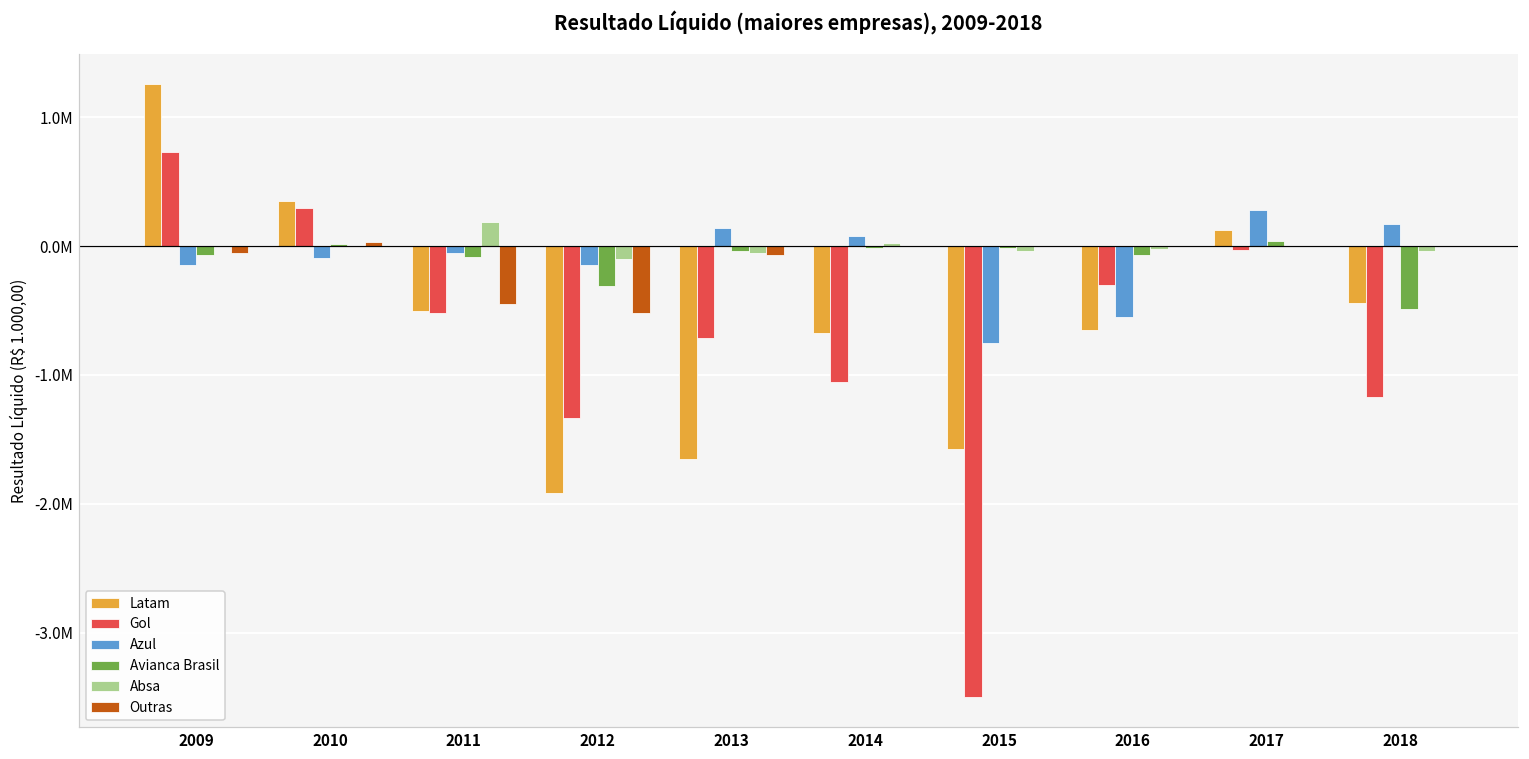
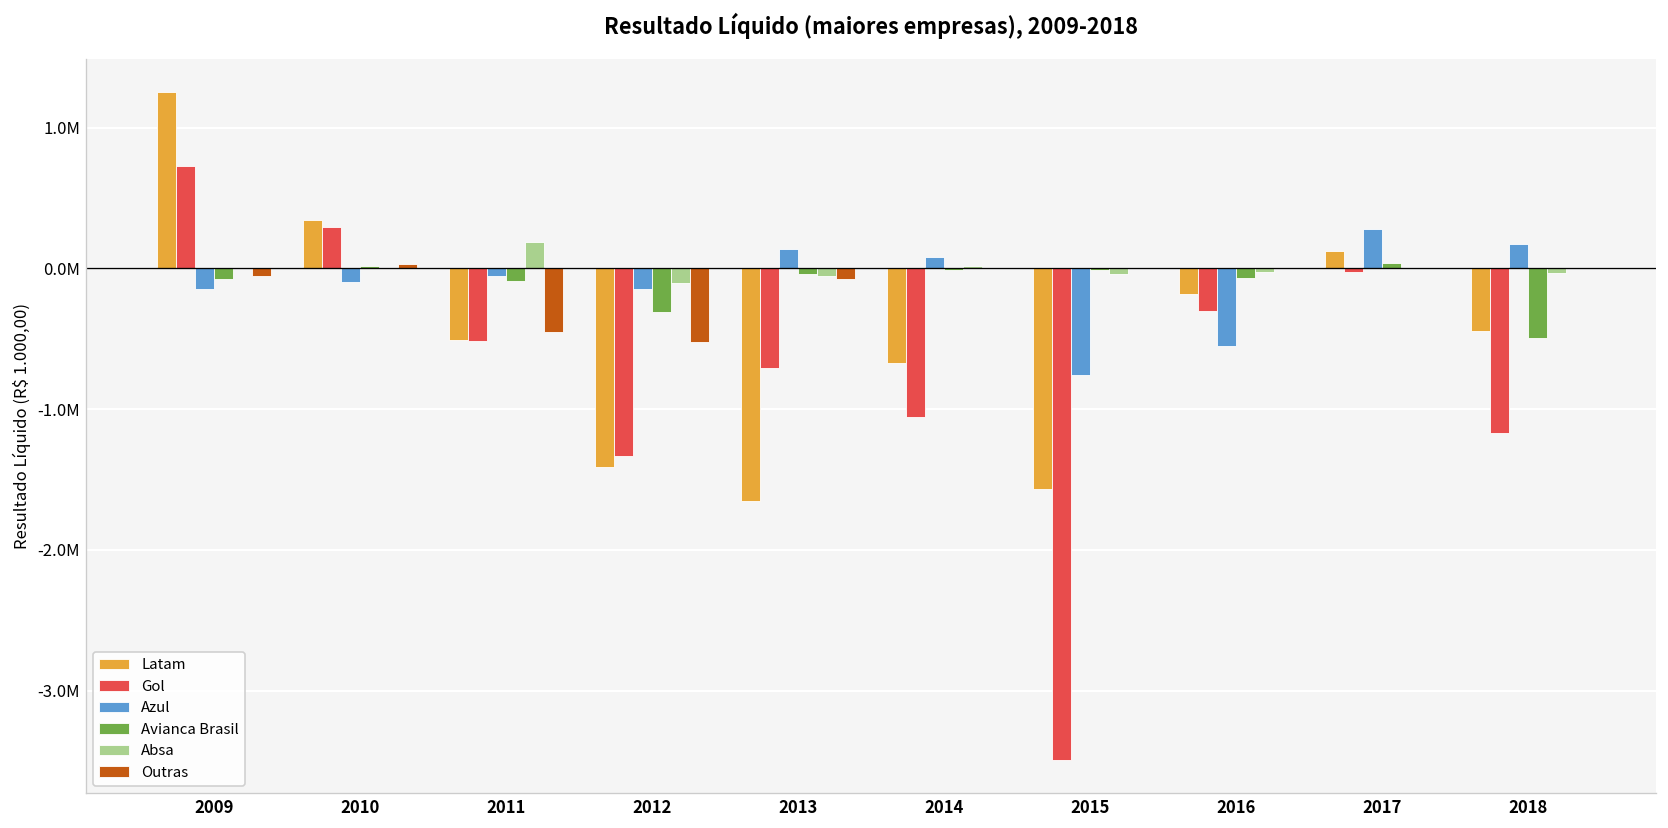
Latam, 2012: -1920000 -> -1410000
Latam, 2016: -650000 -> -180000
